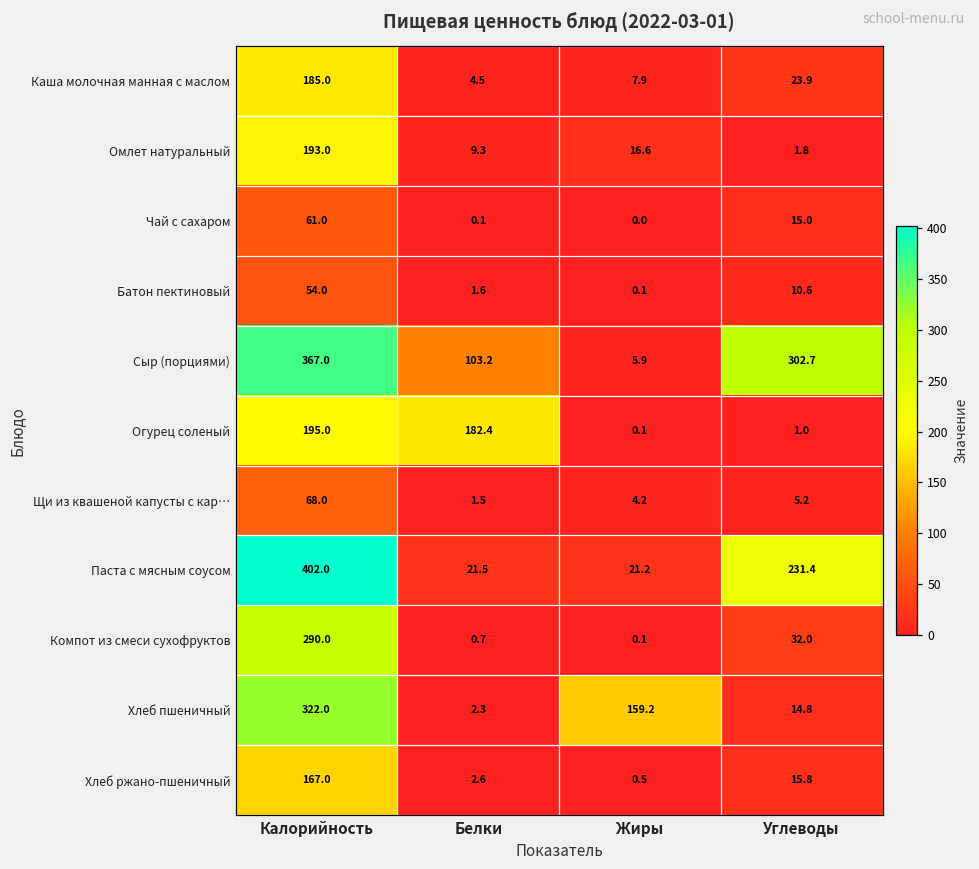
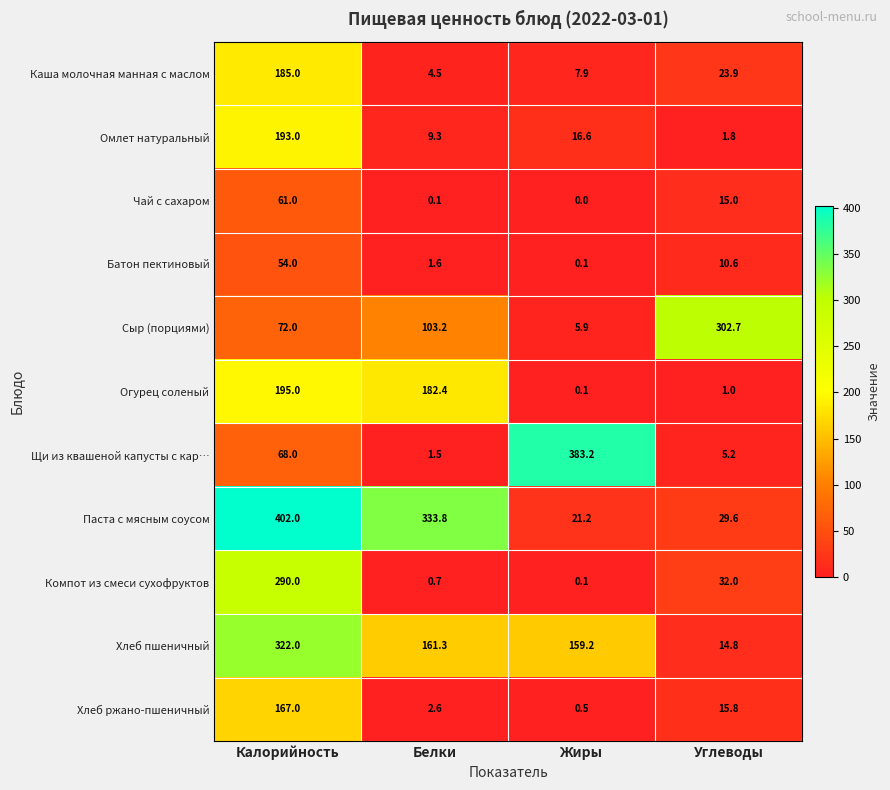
Сыр (порциями), Калорийность: 367.0 -> 72.0
Щи из квашеной капусты с кар…, Жиры: 4.2 -> 383.2
Паста с мясным соусом, Белки: 21.5 -> 333.8
Паста с мясным соусом, Углеводы: 231.4 -> 29.6
Хлеб пшеничный, Белки: 2.3 -> 161.3
